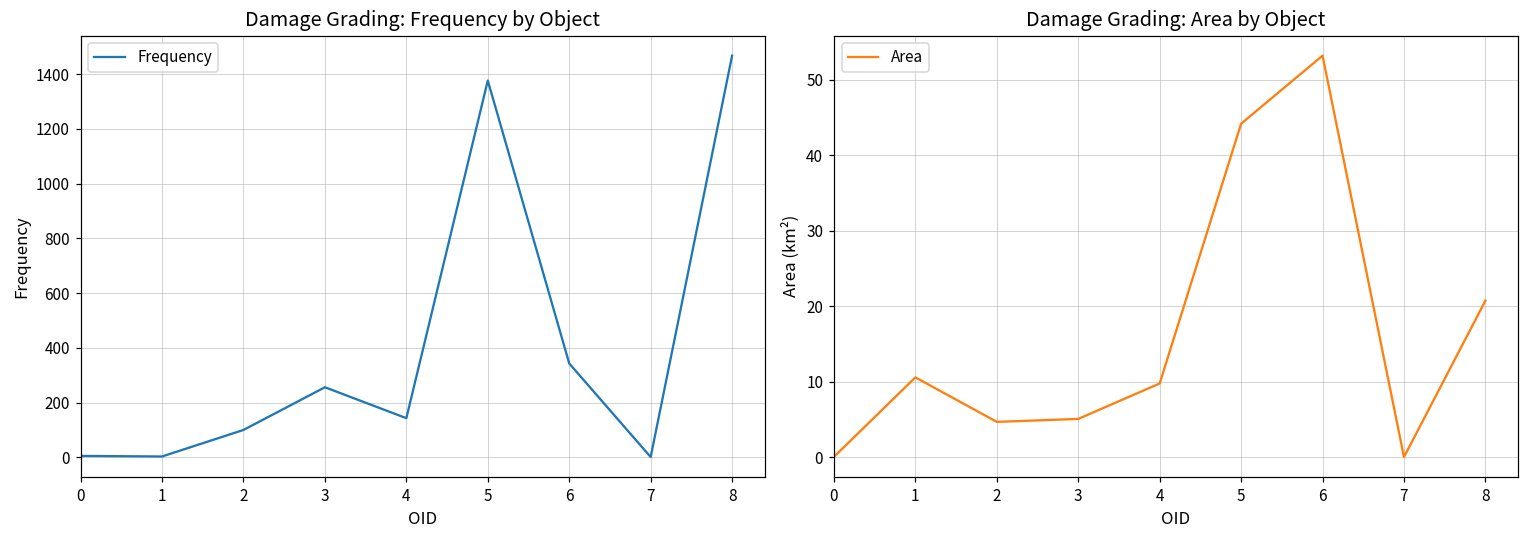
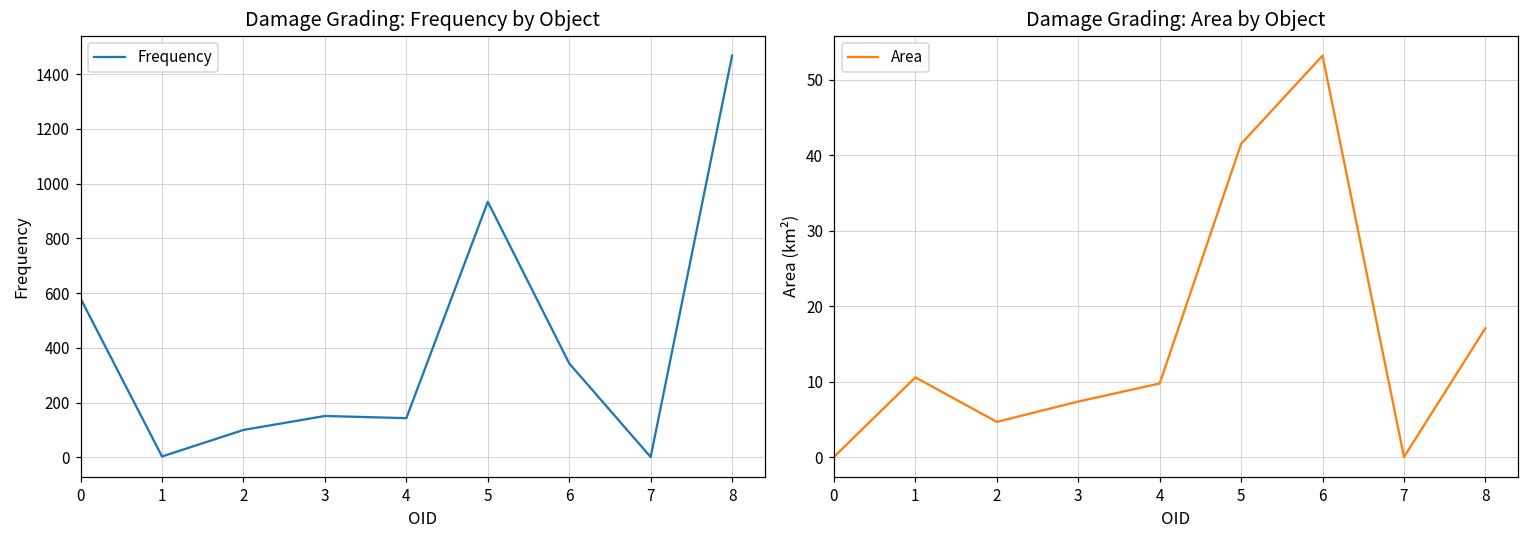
Damage Grading: Frequency by Object, 0: 10 -> 580
Damage Grading: Frequency by Object, 3: 260 -> 150
Damage Grading: Frequency by Object, 5: 1380 -> 930
Damage Grading: Area by Object, 3: 5 -> 7
Damage Grading: Area by Object, 5: 44 -> 41
Damage Grading: Area by Object, 8: 21 -> 17
